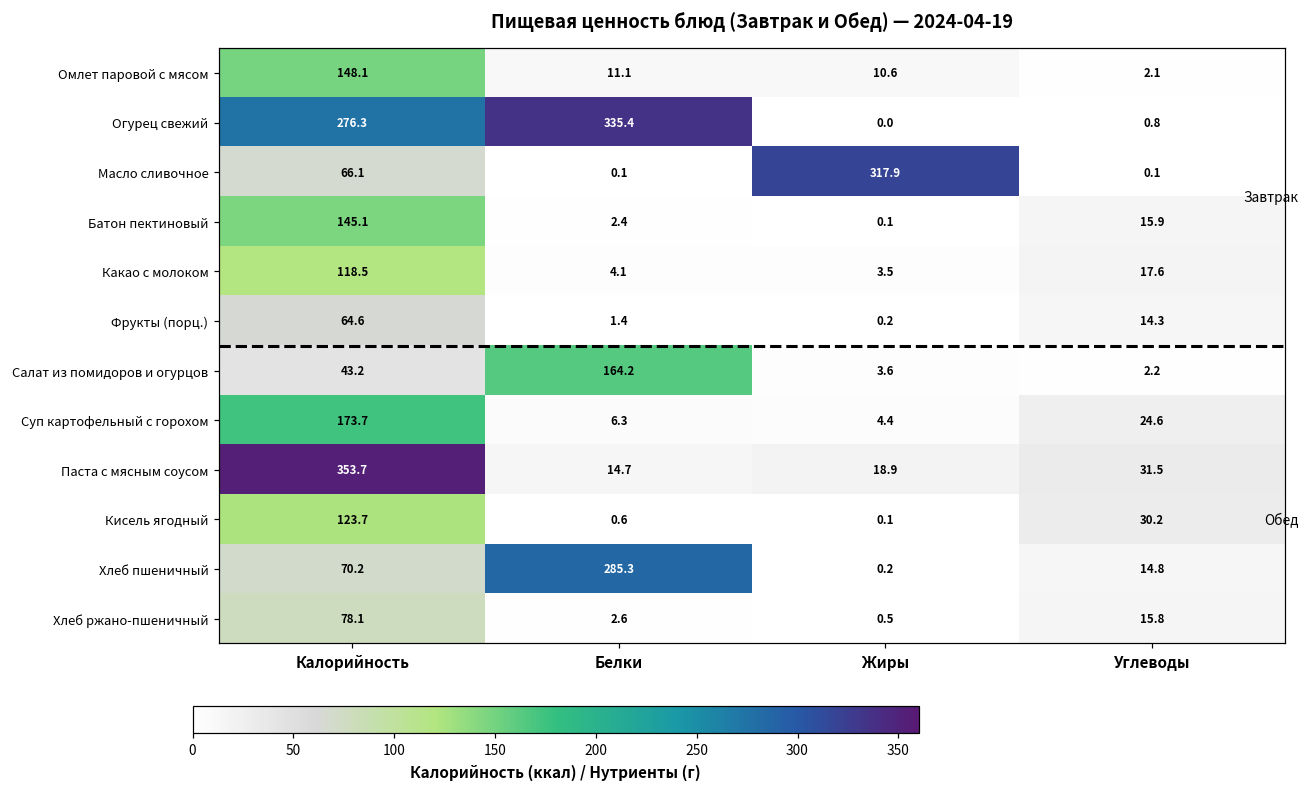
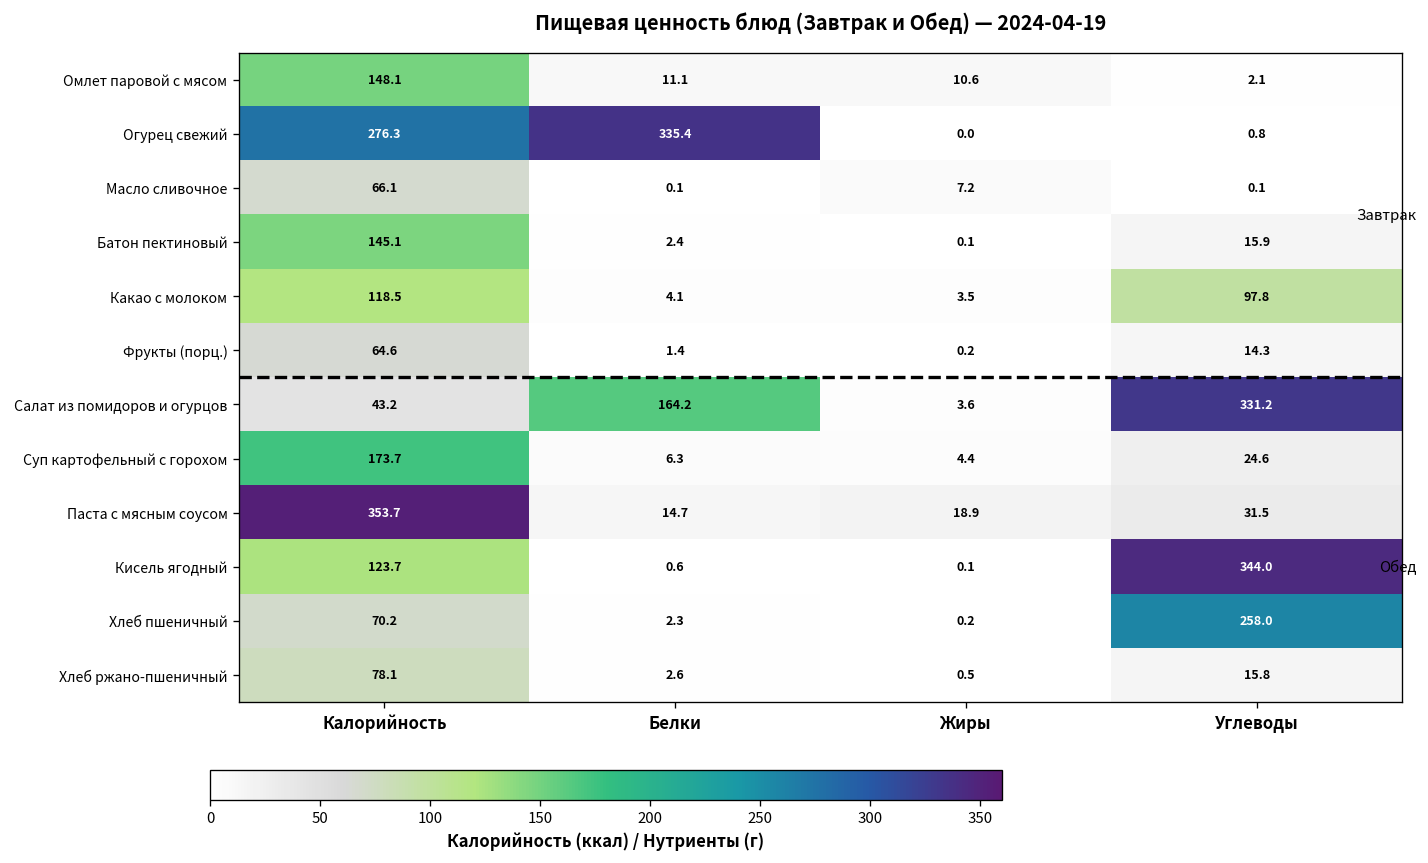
Масло сливочное, Жиры: 317.9 -> 7.2
Какао с молоком, Углеводы: 17.6 -> 97.8
Салат из помидоров и огурцов, Углеводы: 2.2 -> 331.2
Кисель ягодный, Углеводы: 30.2 -> 344.0
Хлеб пшеничный, Белки: 285.3 -> 2.3
Хлеб пшеничный, Углеводы: 14.8 -> 258.0
